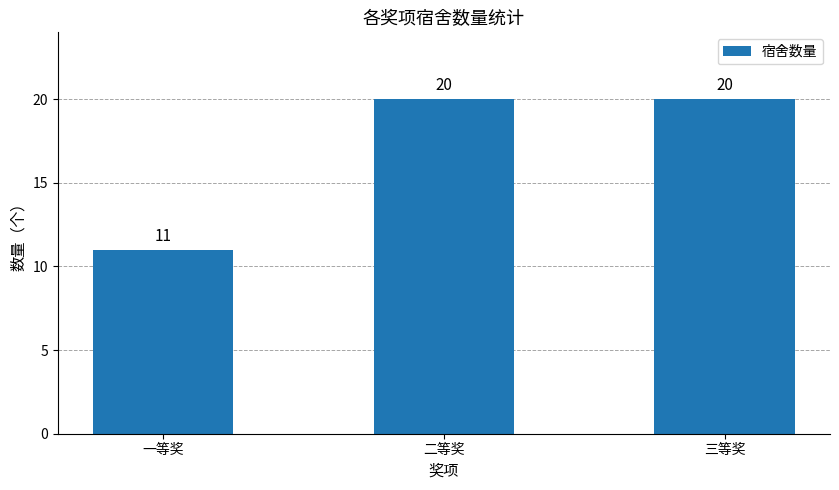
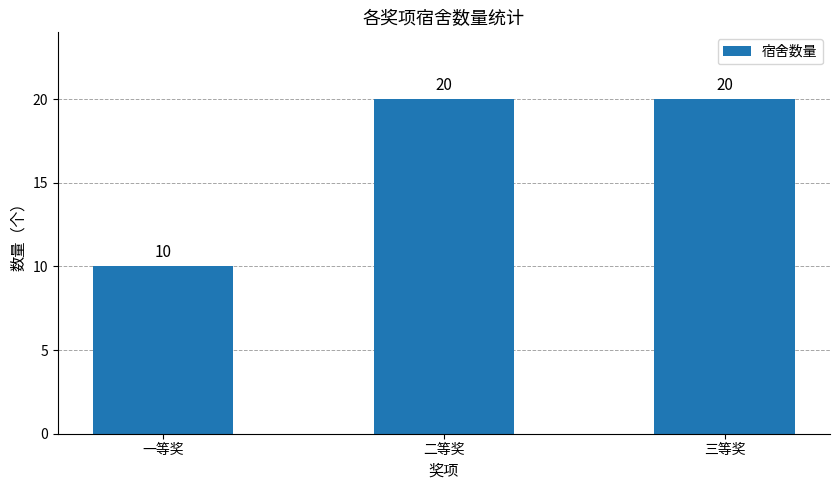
一等奖: 11 -> 10
